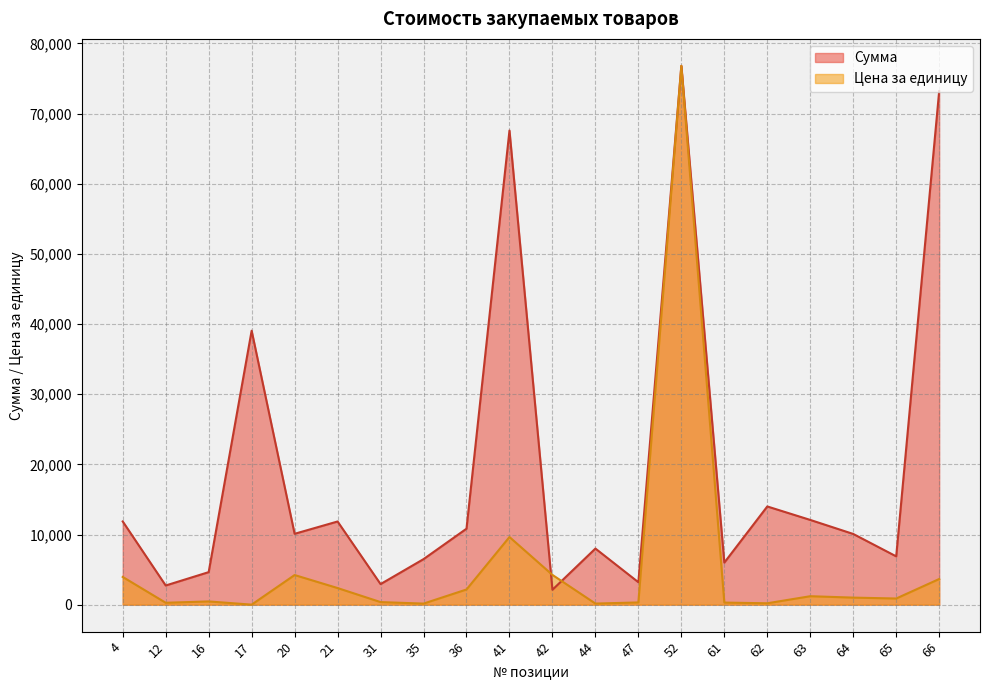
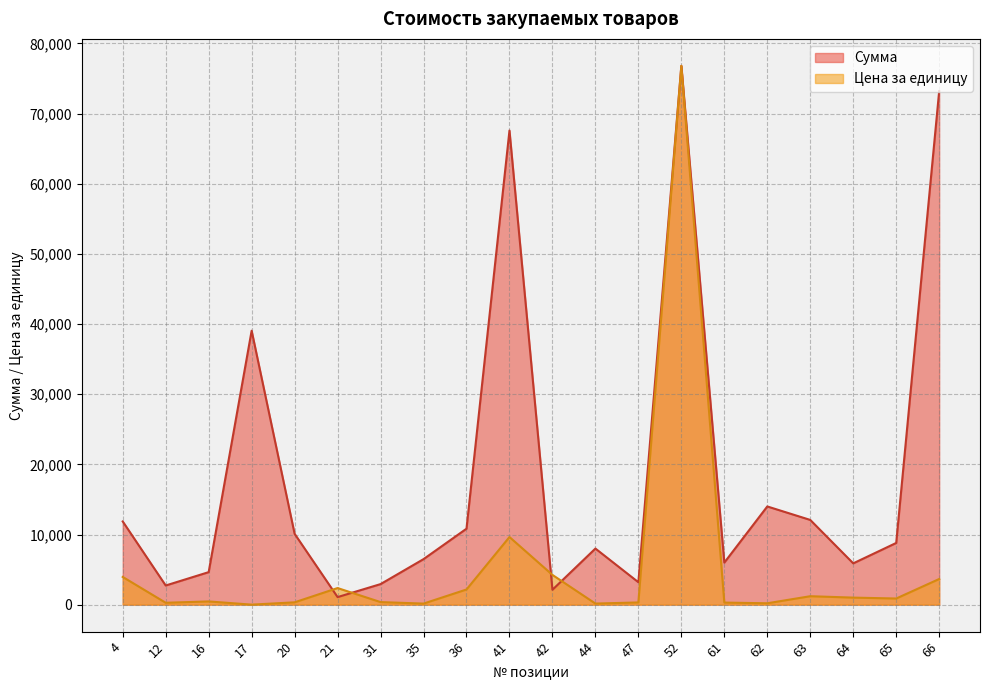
Цена за единицу, 20: 4,000 -> 0
Сумма, 21: 12,000 -> 1,000
Сумма, 64: 10,000 -> 6,000
Сумма, 65: 7,000 -> 9,000
